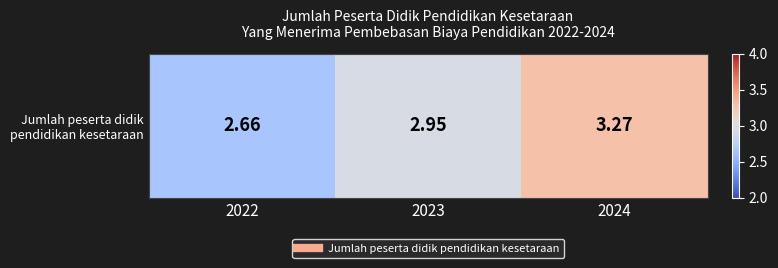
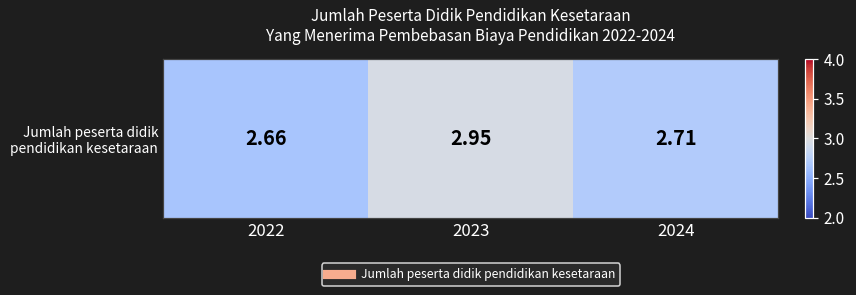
Jumlah peserta didik pendidikan kesetaraan, 2024: 3.27 -> 2.71
